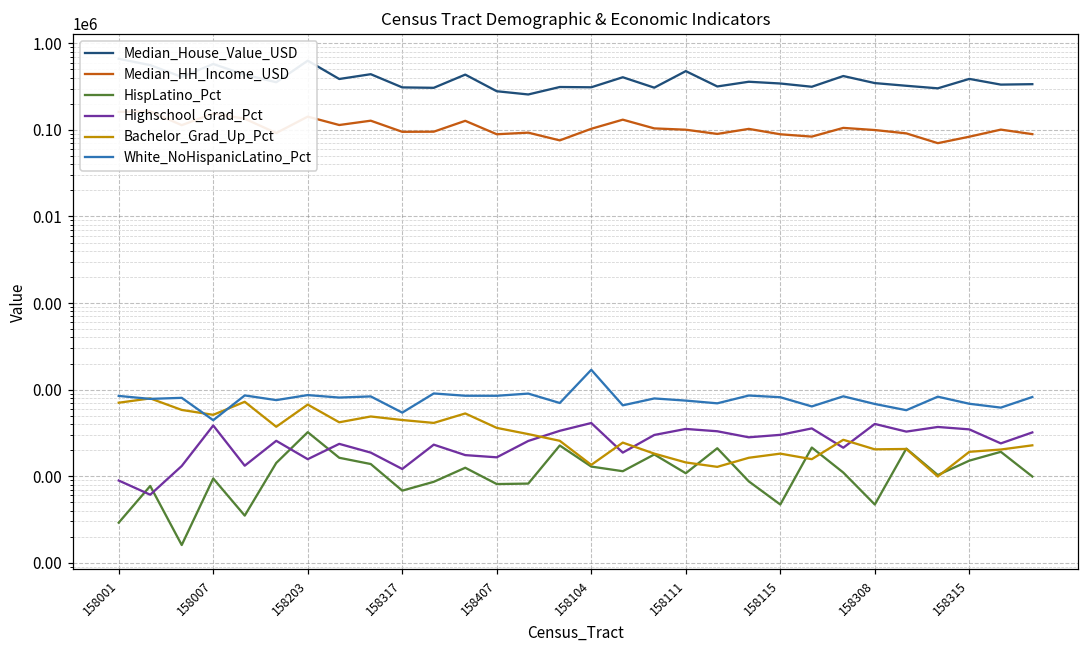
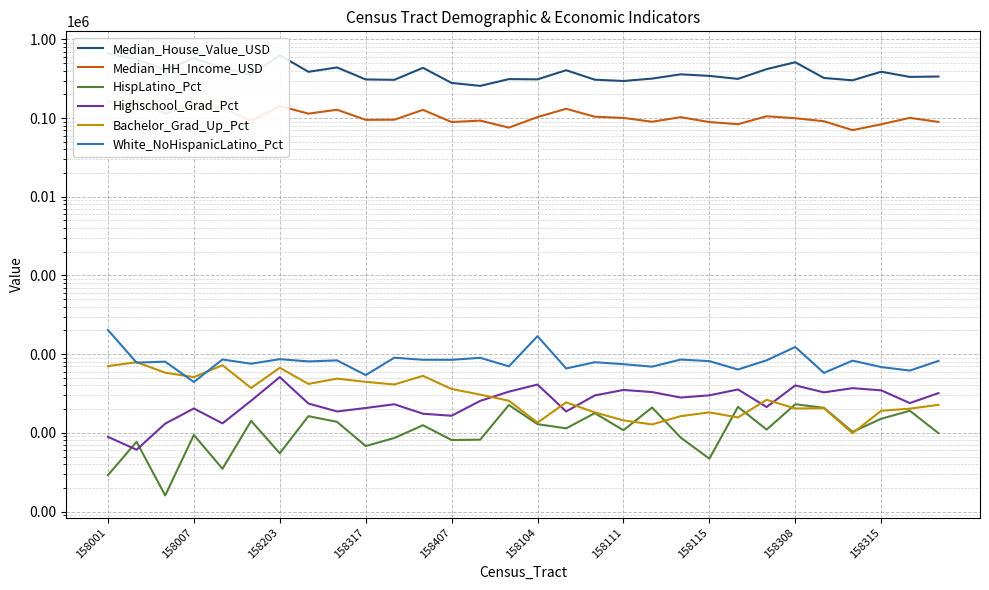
White_NoHispanicLatino_Pct, 158001: 80 -> 200
Highschool_Grad_Pct, 158007: 40 -> 20
HispLatino_Pct, 158203: 32 -> 6
Highschool_Grad_Pct, 158203: 16 -> 50
Highschool_Grad_Pct, 158317: 12 -> 21
Median_House_Value_USD, 158111: 500000 -> 300000
Median_House_Value_USD, 158308: 300000 -> 500000
HispLatino_Pct, 158308: 5 -> 23
White_NoHispanicLatino_Pct, 158308: 70 -> 120
